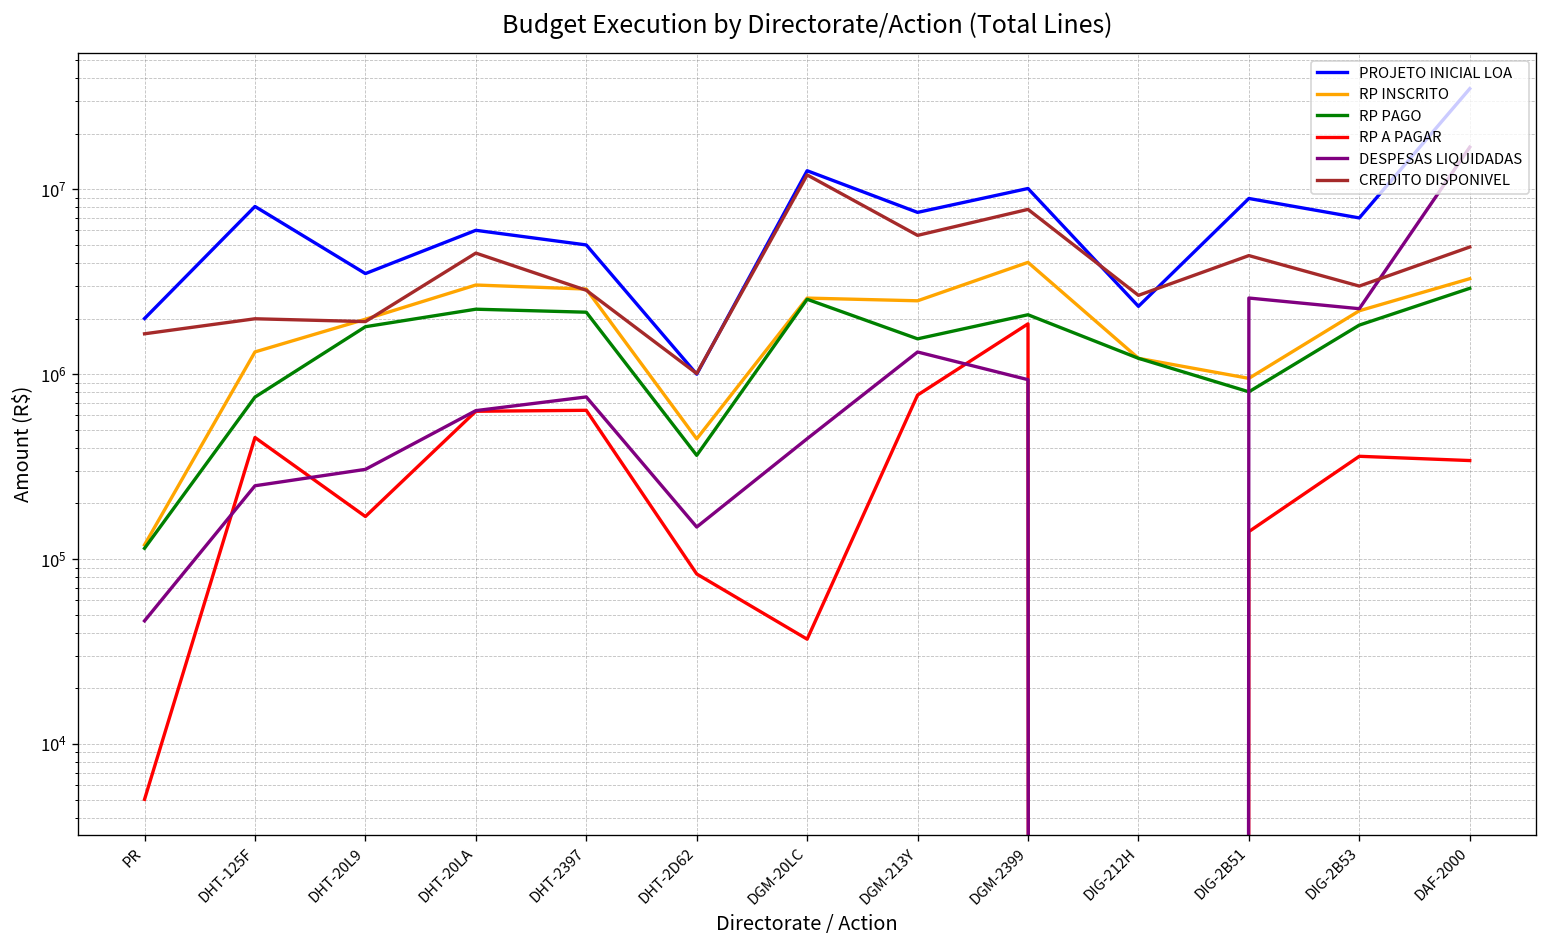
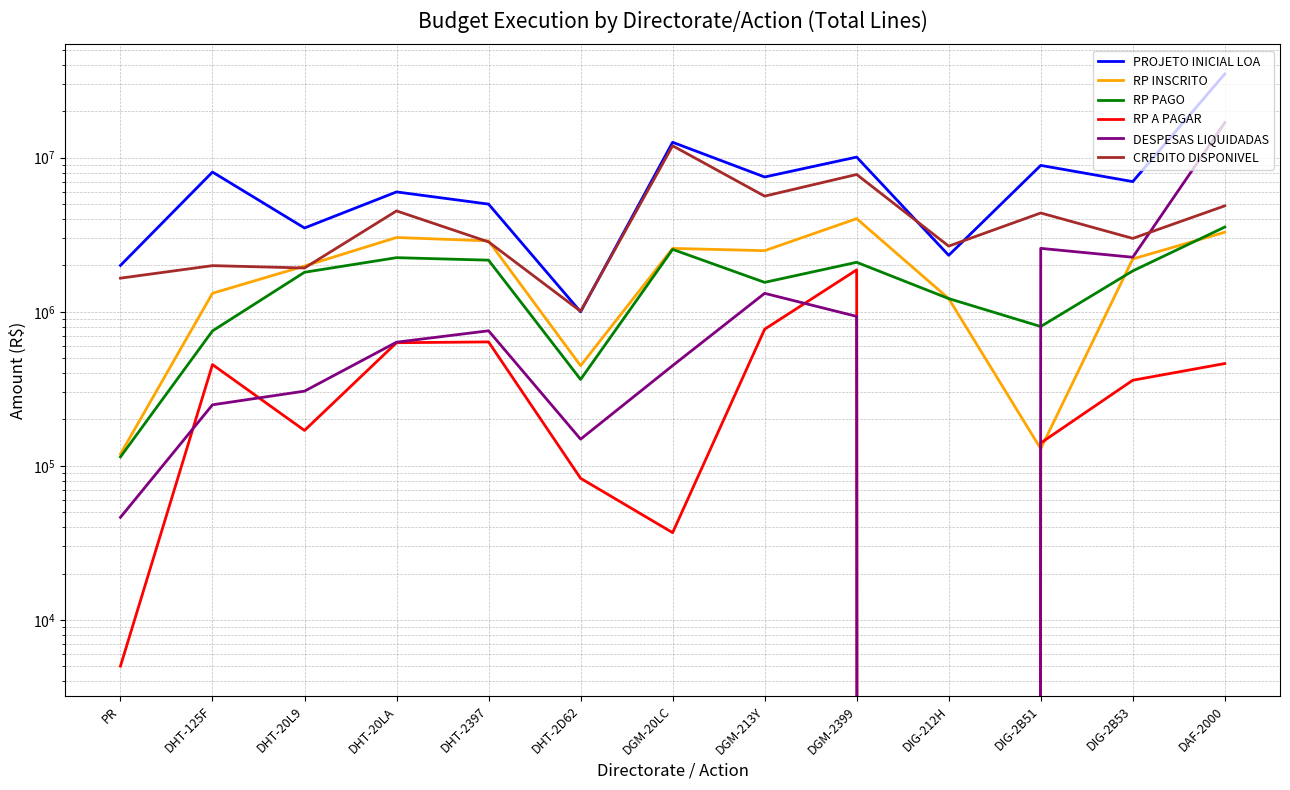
RP INSCRITO, DIG-2B51: 900000 -> 130000
RP PAGO, DAF-2000: 2900000 -> 3500000
RP A PAGAR, DAF-2000: 340000 -> 460000
